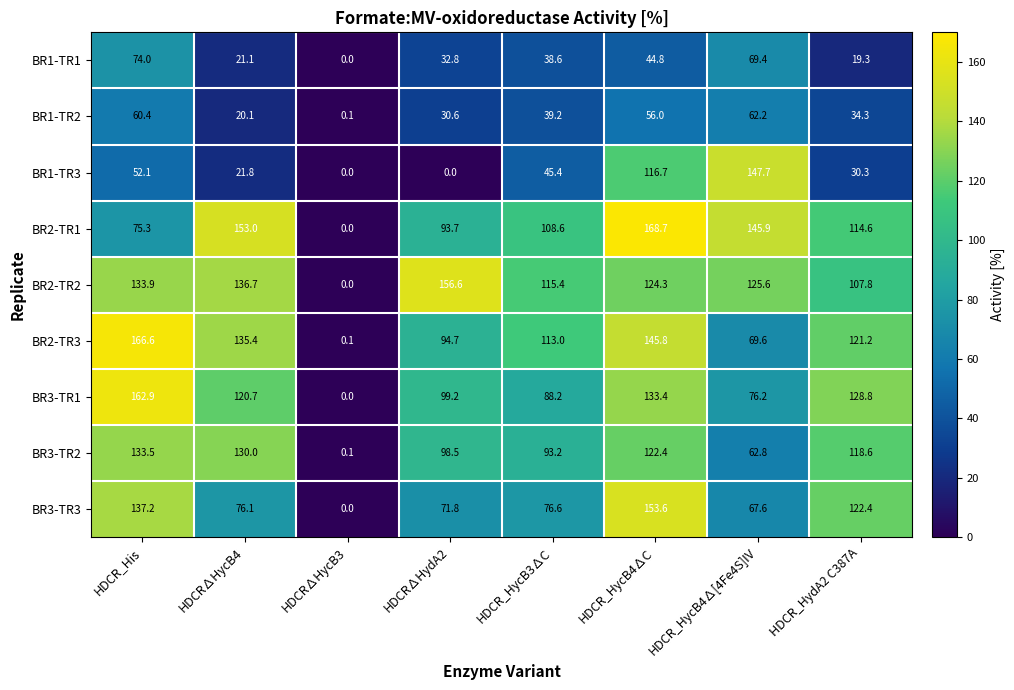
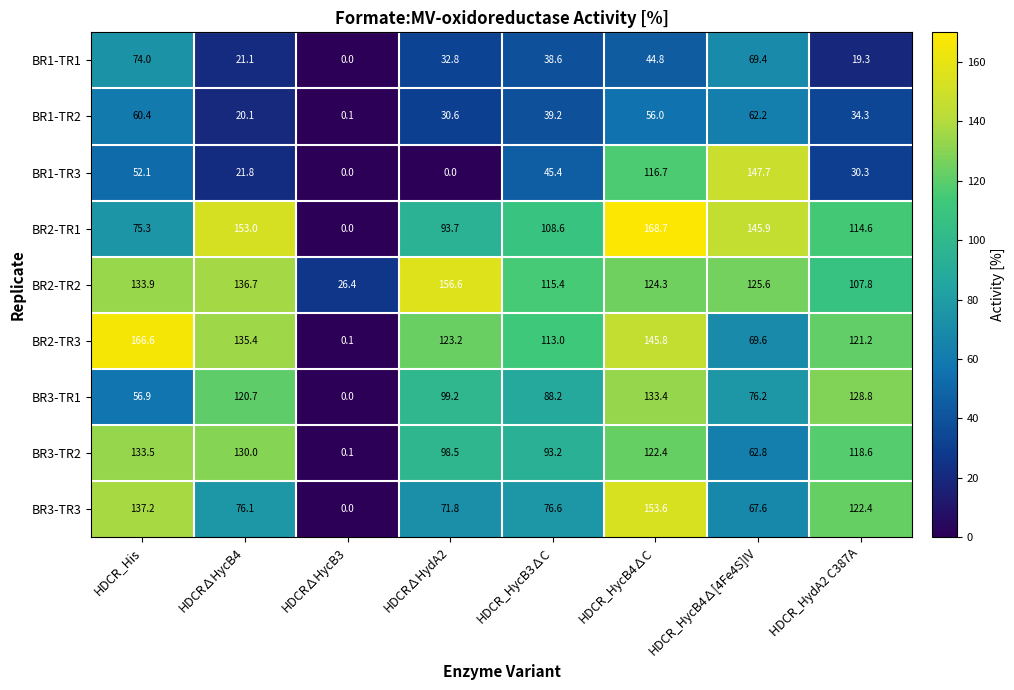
BR2-TR2, HDCR∆HycB3: 0.0 -> 26.4
BR2-TR3, HDCR∆HydA2: 94.7 -> 123.2
BR3-TR1, HDCR_His: 162.9 -> 56.9
